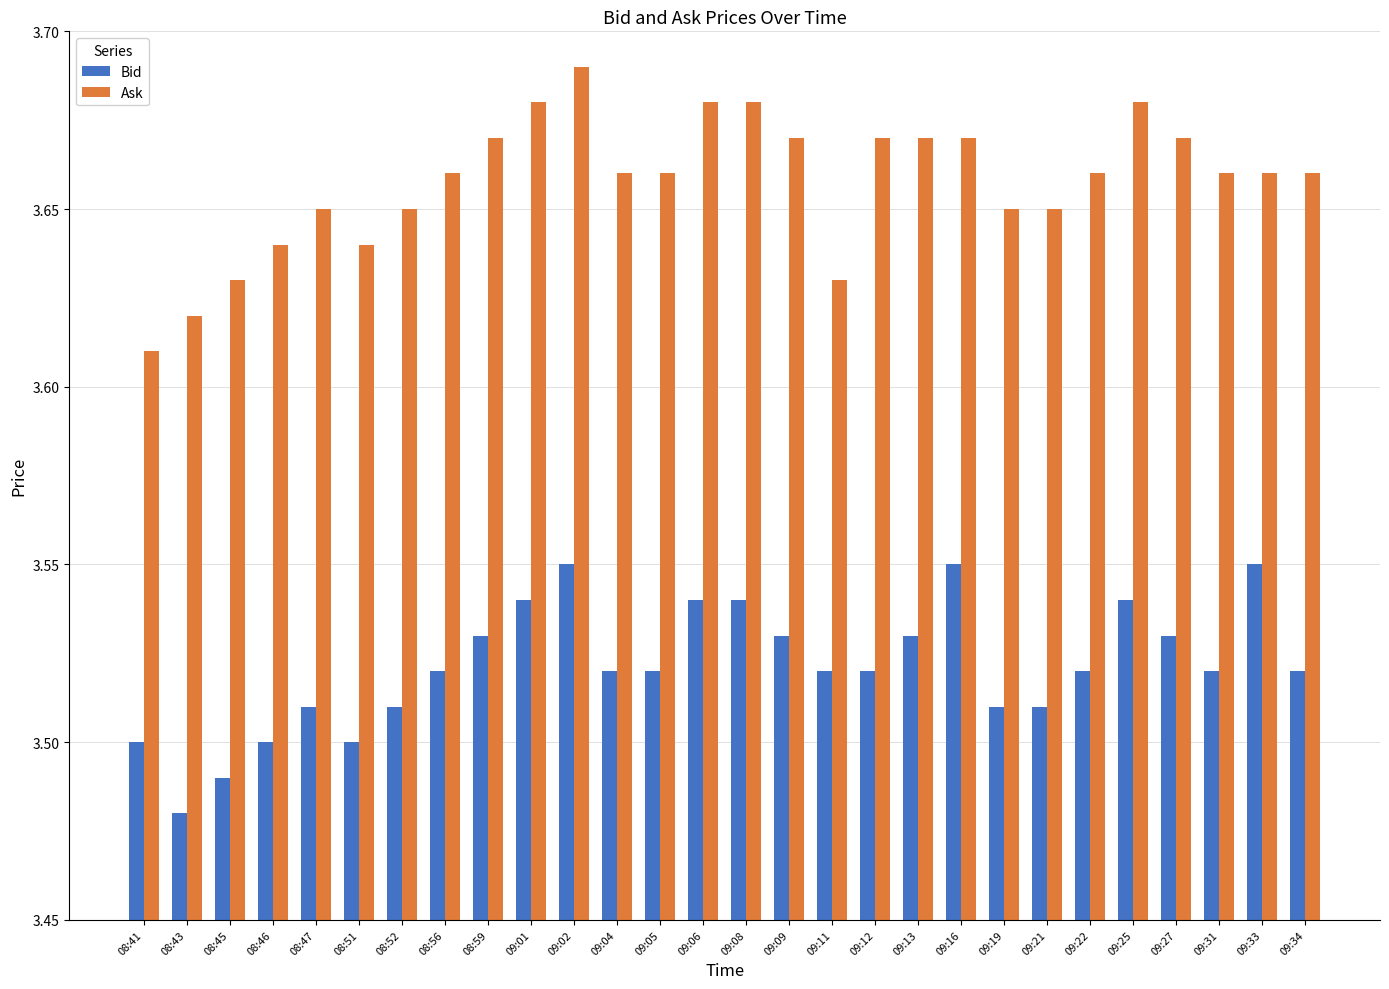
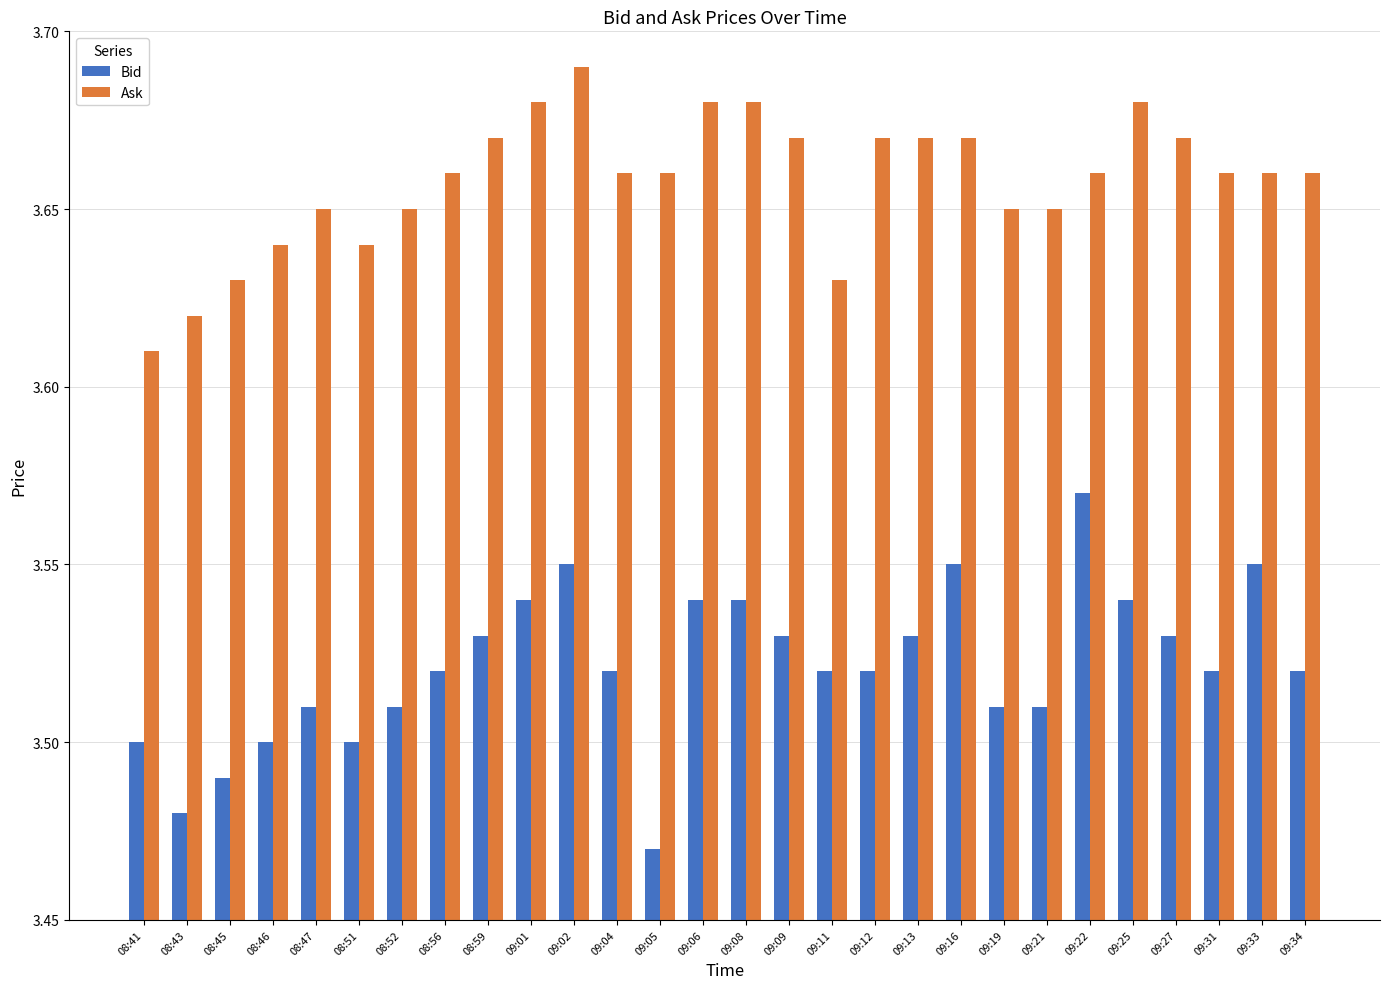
Bid, 09:05: 3.52 -> 3.47
Bid, 09:22: 3.52 -> 3.57
